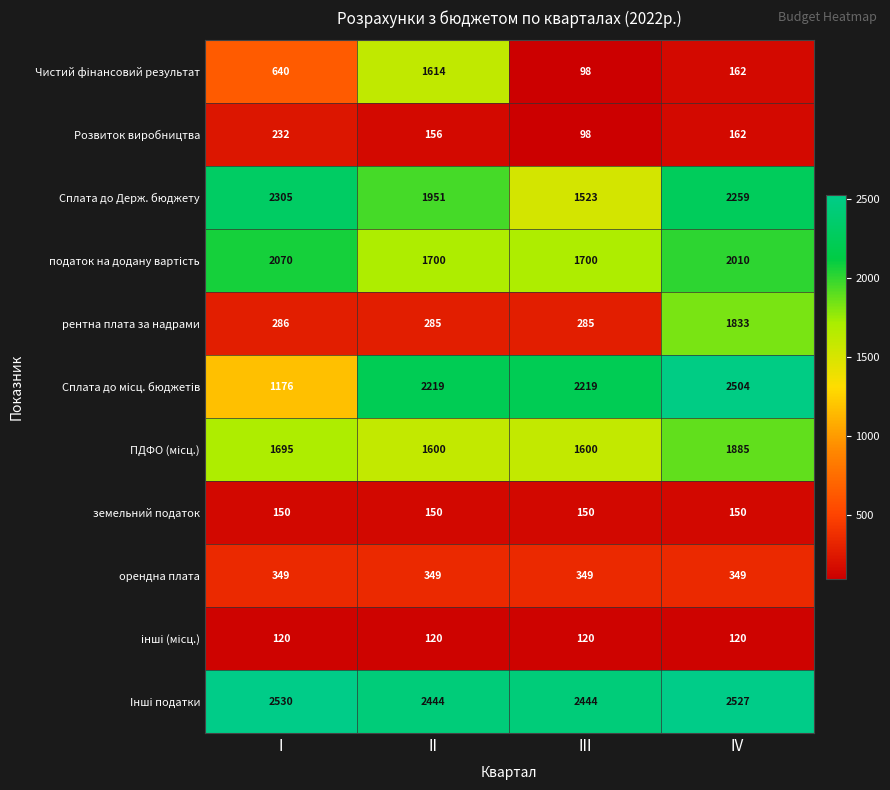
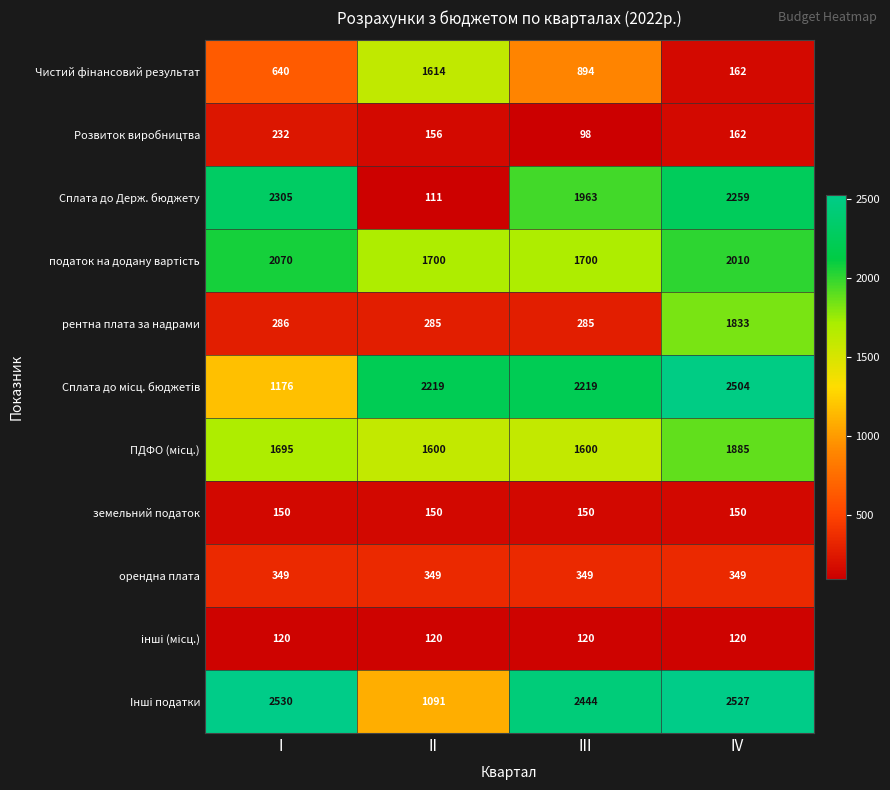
Чистий фінансовий результат, ІІІ: 98 -> 894
Сплата до Держ. бюджету, ІІ: 1951 -> 111
Сплата до Держ. бюджету, ІІІ: 1523 -> 1963
Інші податки, ІІ: 2444 -> 1091
